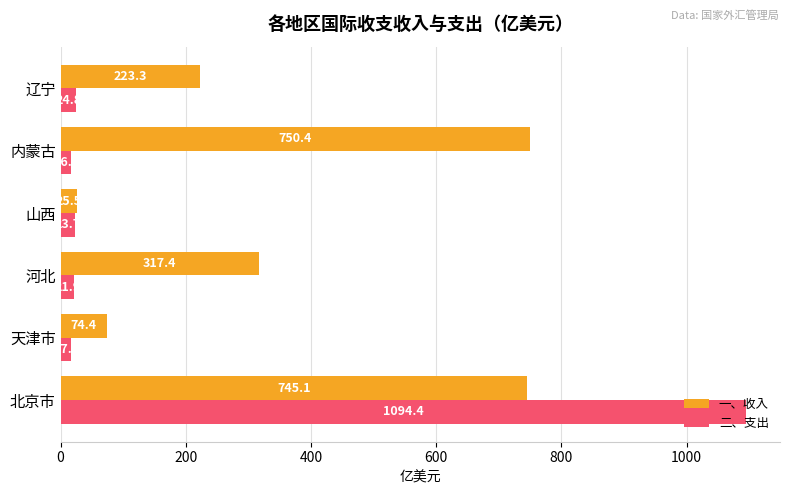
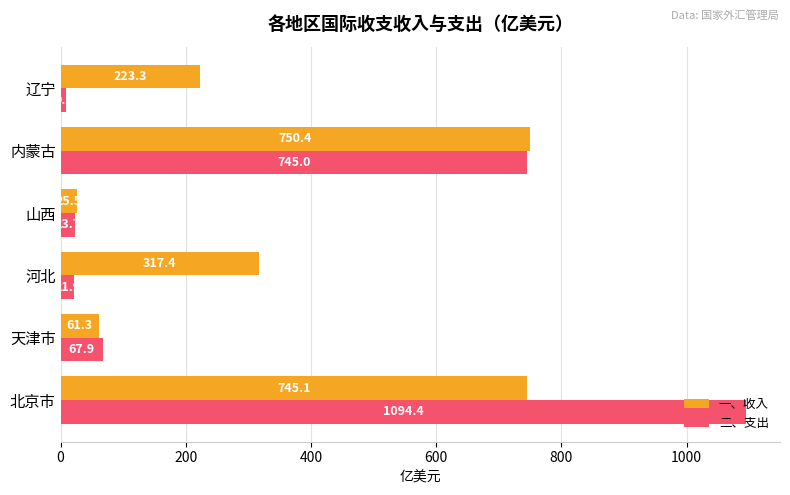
二、支出, 辽宁: 20 -> 10
二、支出, 内蒙古: 20 -> 750
一、收入, 天津市: 74.4 -> 61.3
二、支出, 天津市: 20 -> 70
